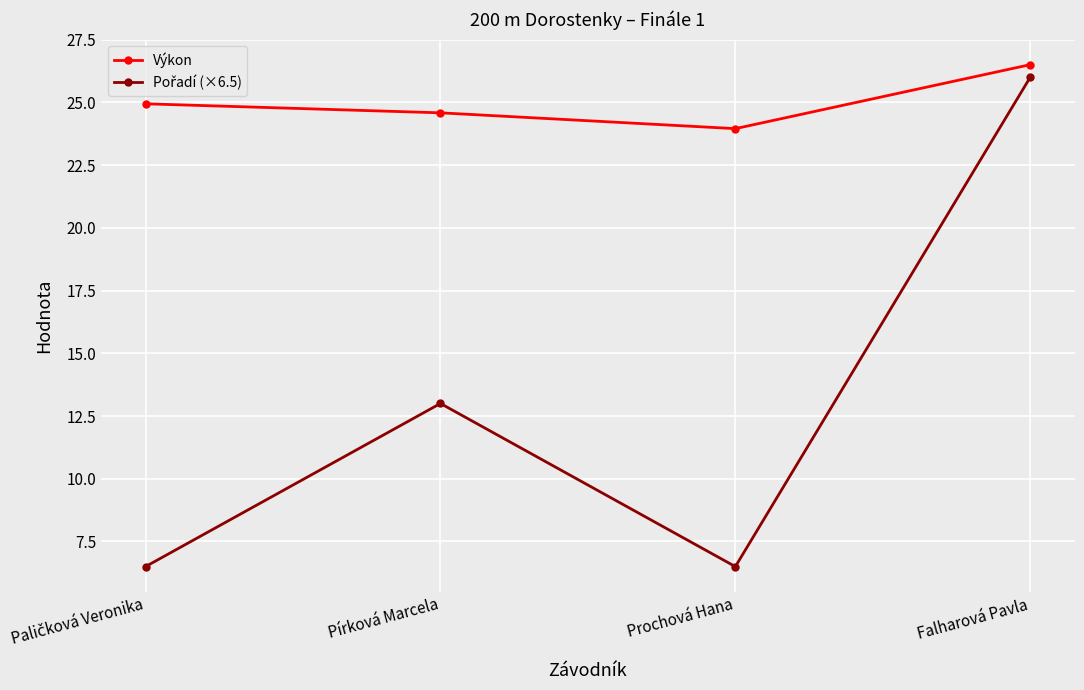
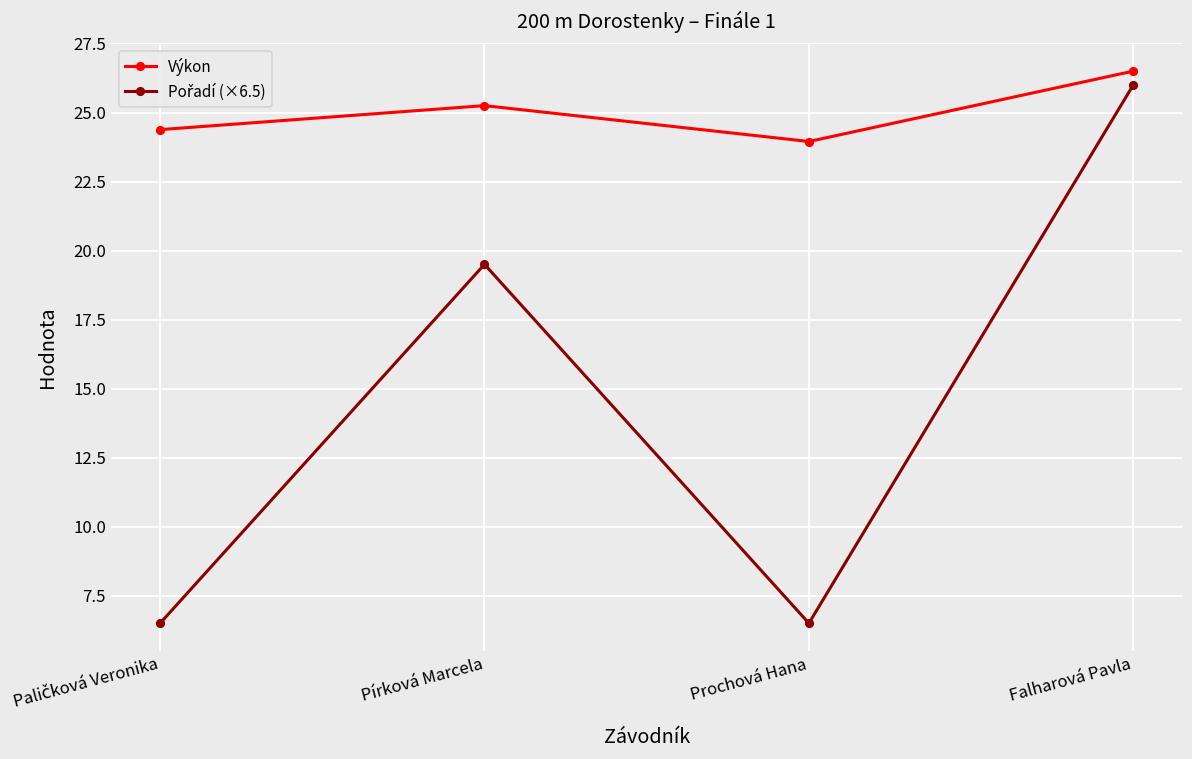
Výkon, Paličková Veronika: 24.9 -> 24.4
Výkon, Pírková Marcela: 24.6 -> 25.3
Pořadí (×6.5), Pírková Marcela: 13.0 -> 19.5
